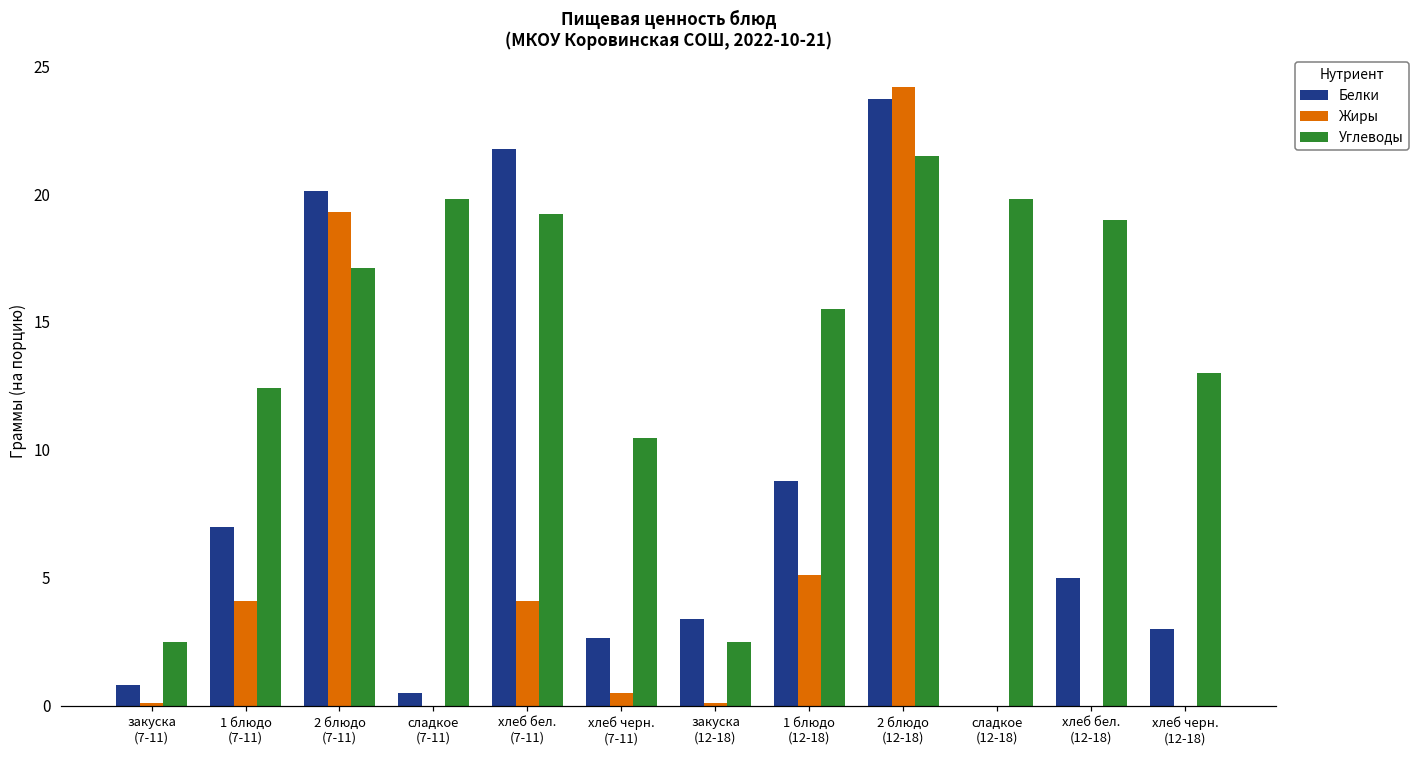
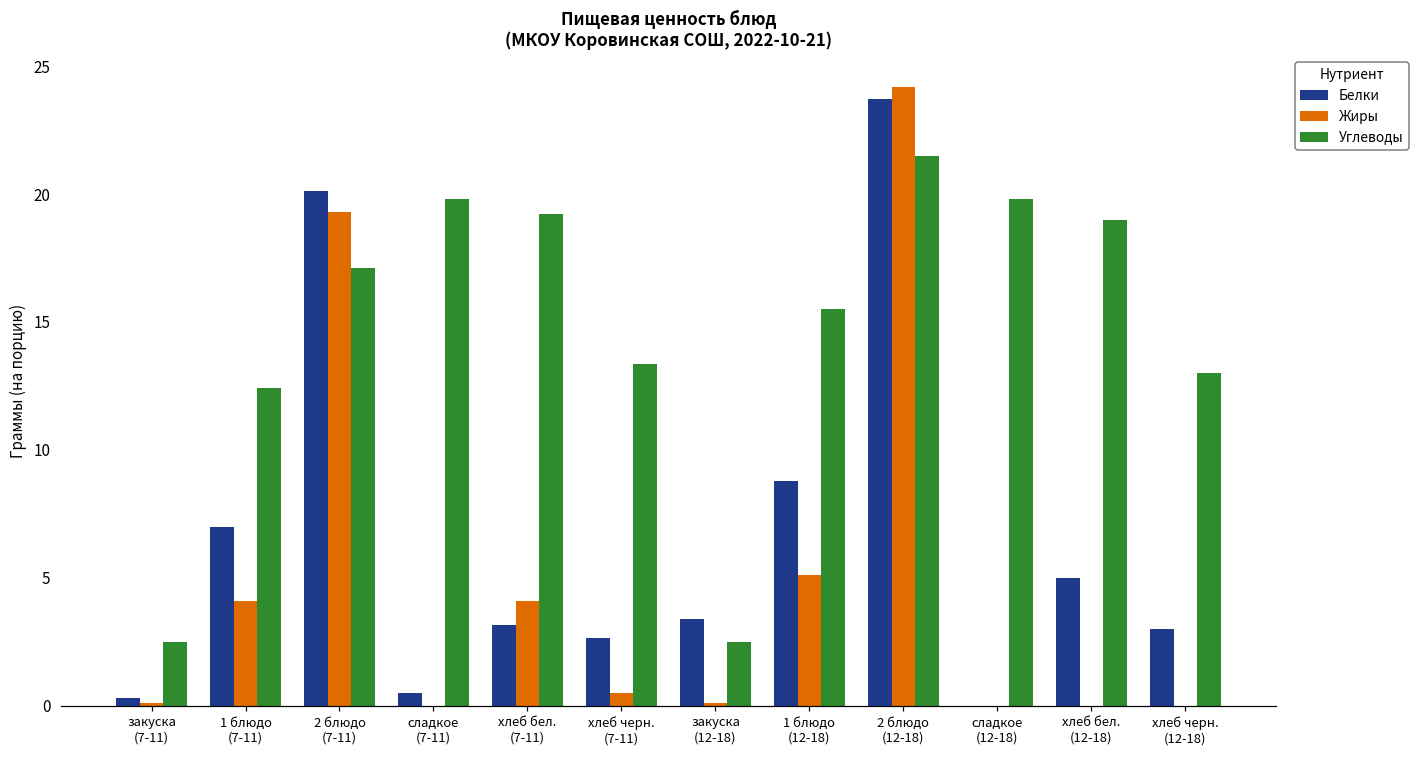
Белки, закуска (7-11): 0.8 -> 0.3
Белки, хлеб бел. (7-11): 21.8 -> 3.2
Углеводы, хлеб черн. (7-11): 10.5 -> 13.4
